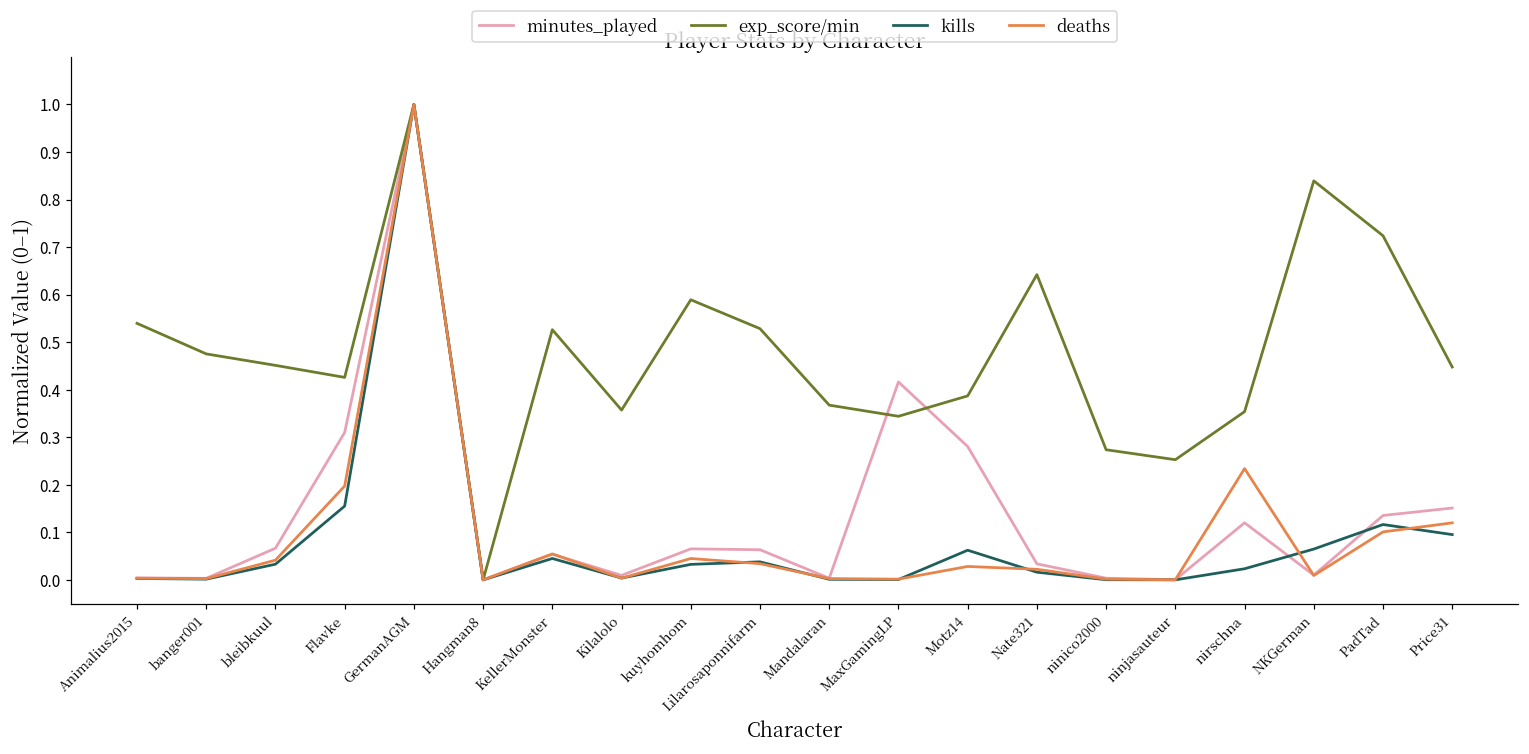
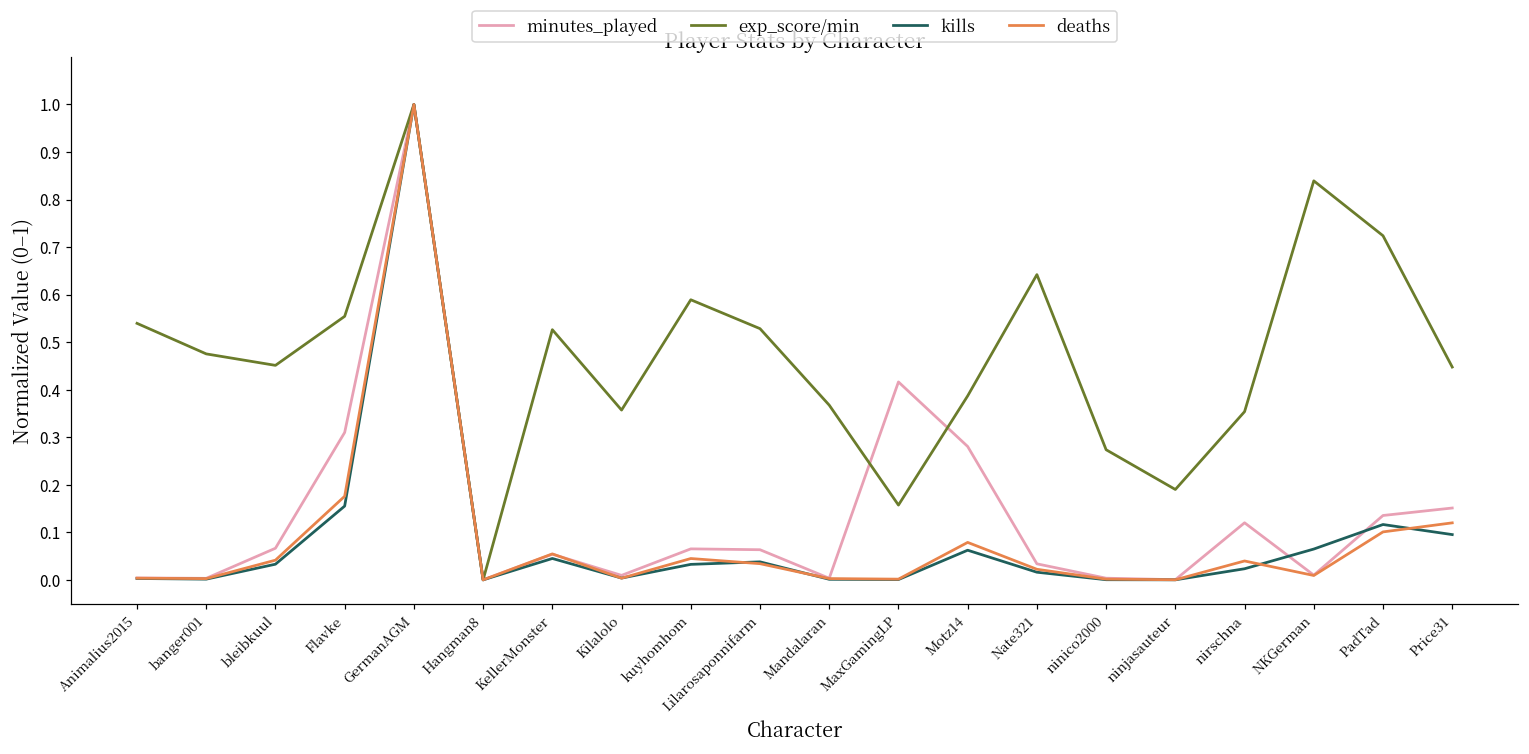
exp_score/min, Flavke: 0.43 -> 0.55
deaths, Flavke: 0.20 -> 0.18
exp_score/min, MaxGamingLP: 0.34 -> 0.16
deaths, Motz14: 0.03 -> 0.08
exp_score/min, ninjasauteur: 0.25 -> 0.19
deaths, nirschna: 0.23 -> 0.04
